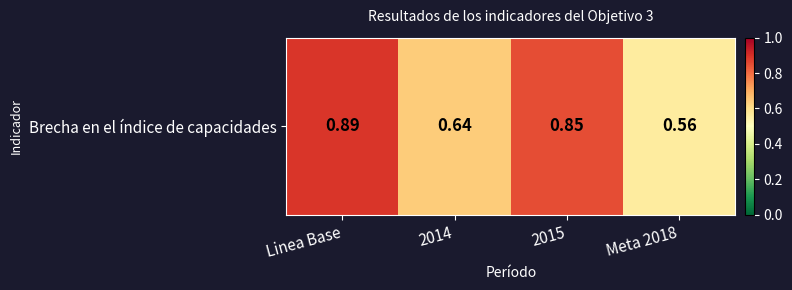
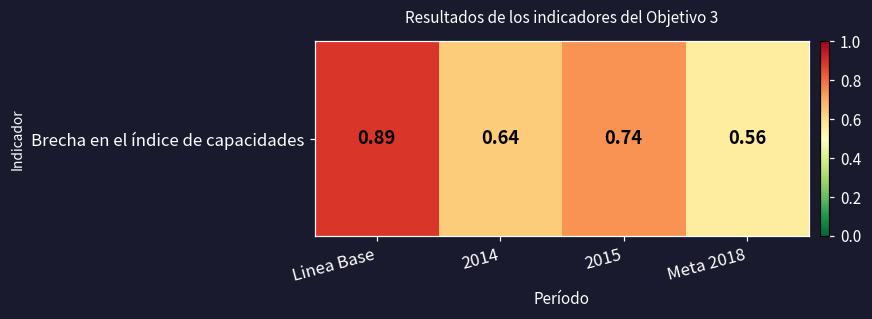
Brecha en el índice de capacidades, 2015: 0.85 -> 0.74
